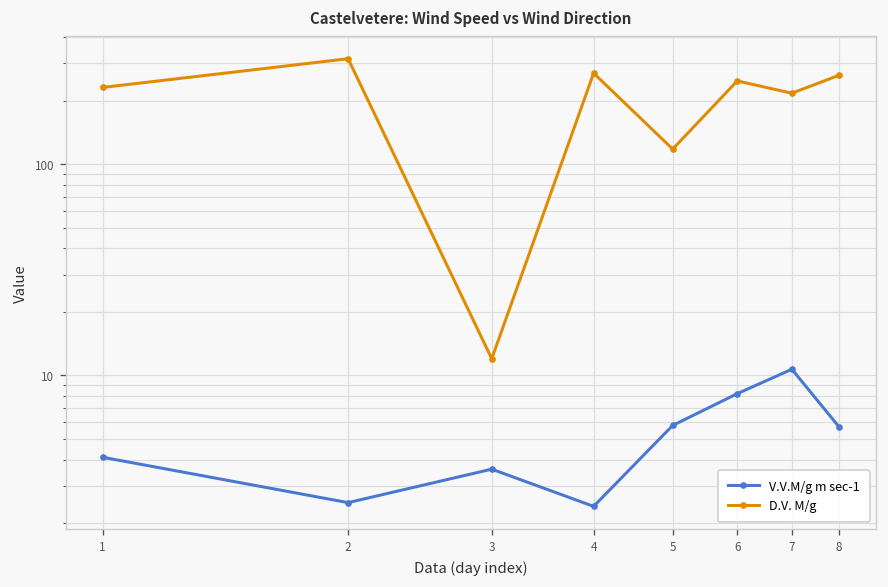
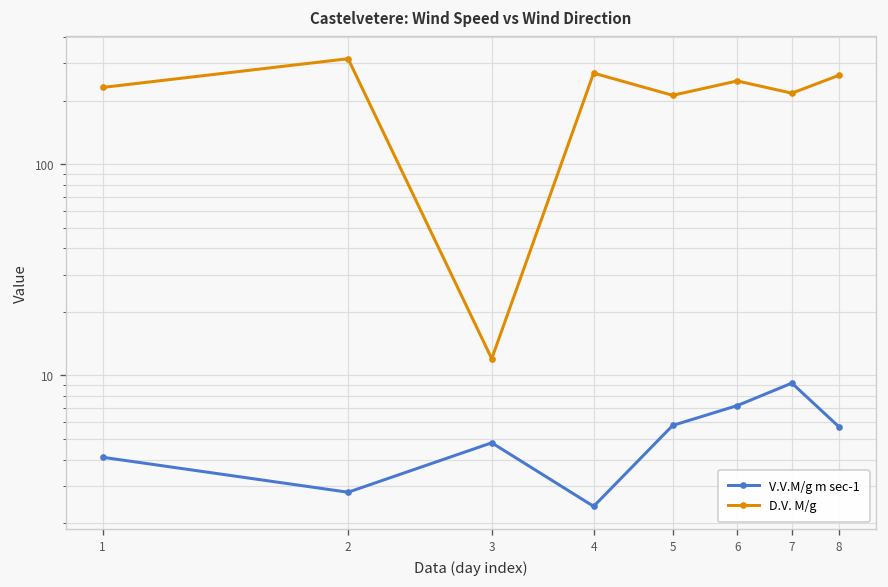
V.V.M/g m sec-1, 2: 2.5 -> 2.8
V.V.M/g m sec-1, 3: 3.6 -> 4.8
D.V. M/g, 5: 120 -> 210
V.V.M/g m sec-1, 6: 8 -> 7.2
V.V.M/g m sec-1, 7: 11 -> 9
